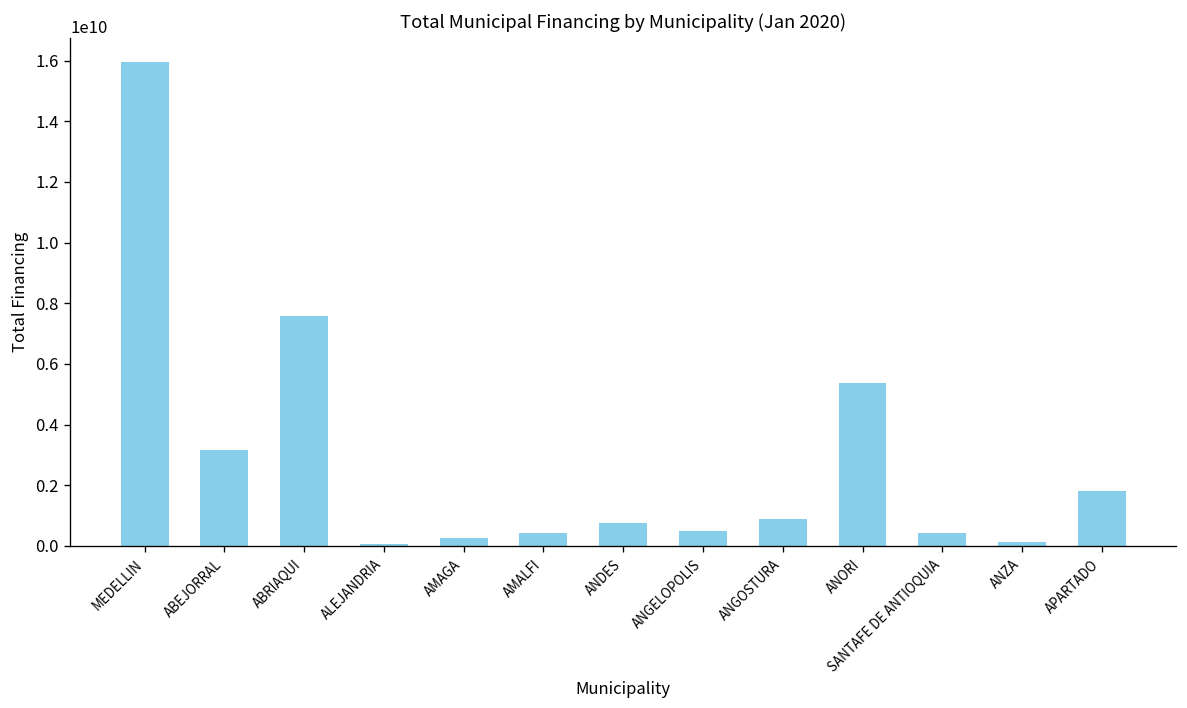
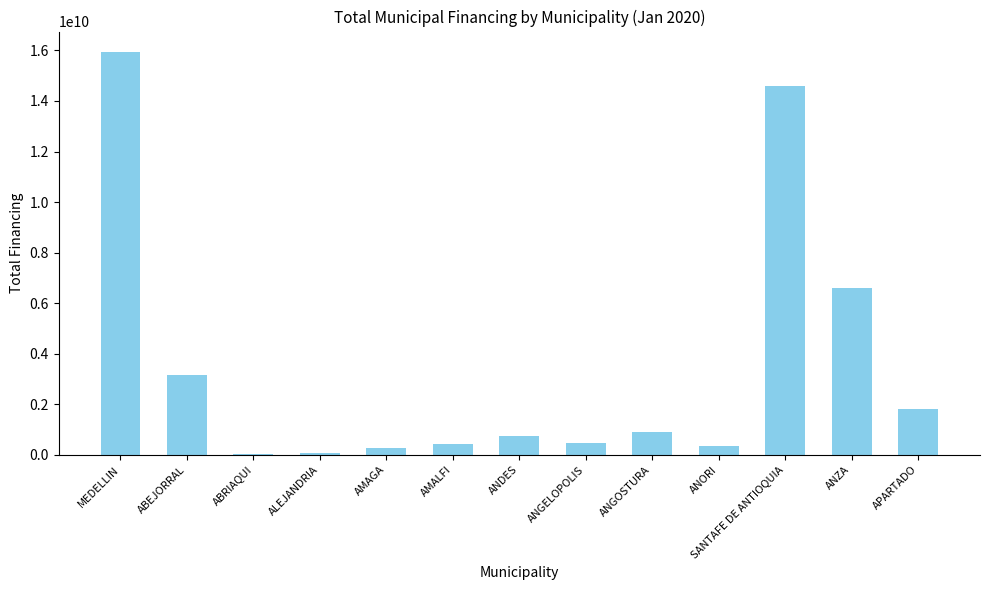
ABRIAQUI: 7600000000 -> 0
ANORI: 5400000000 -> 300000000
SANTAFE DE ANTIOQUIA: 400000000 -> 14600000000
ANZA: 100000000 -> 6600000000
